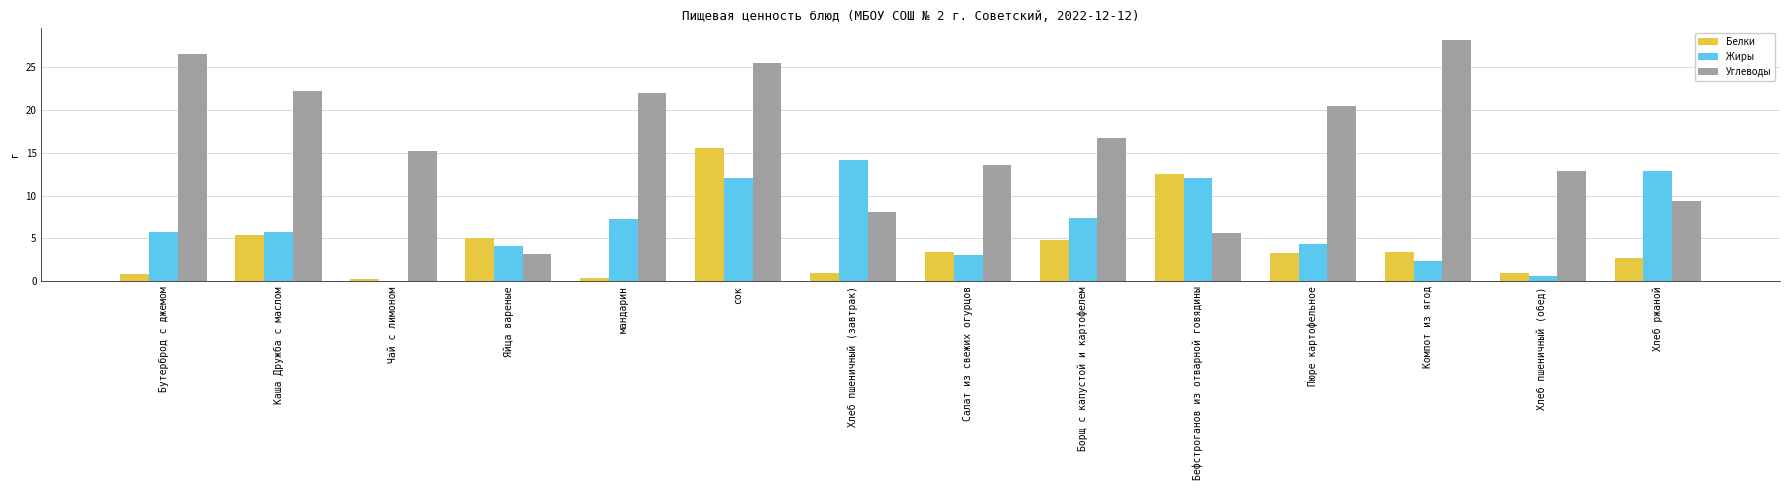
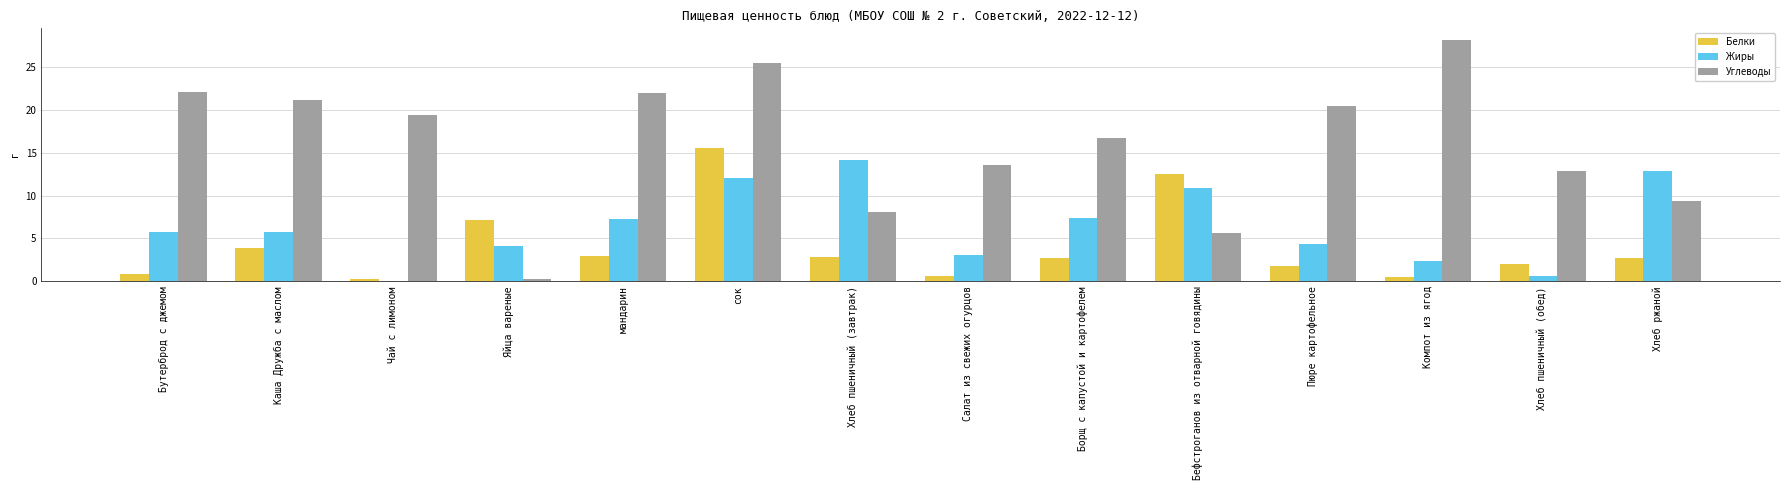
Углеводы, Бутерброд с джемом: 27 -> 22
Белки, Каша Дружба с маслом: 5 -> 4
Углеводы, Каша Дружба с маслом: 22 -> 21
Углеводы, Чай с лимоном: 15 -> 19
Белки, Яйца вареные: 5 -> 7
Углеводы, Яйца вареные: 3 -> 0
Белки, мандарин: 0 -> 3
Белки, Хлеб пшеничный (завтрак): 1 -> 3
Белки, Салат из свежих огурцов: 3 -> 1
Белки, Борщ с капустой и картофелем: 5 -> 3
Жиры, Бефстроганов из отварной говядины: 12 -> 11
Белки, Пюре картофельное: 3 -> 2
Белки, Компот из ягод: 3 -> 1
Белки, Хлеб пшеничный (обед): 1 -> 2
